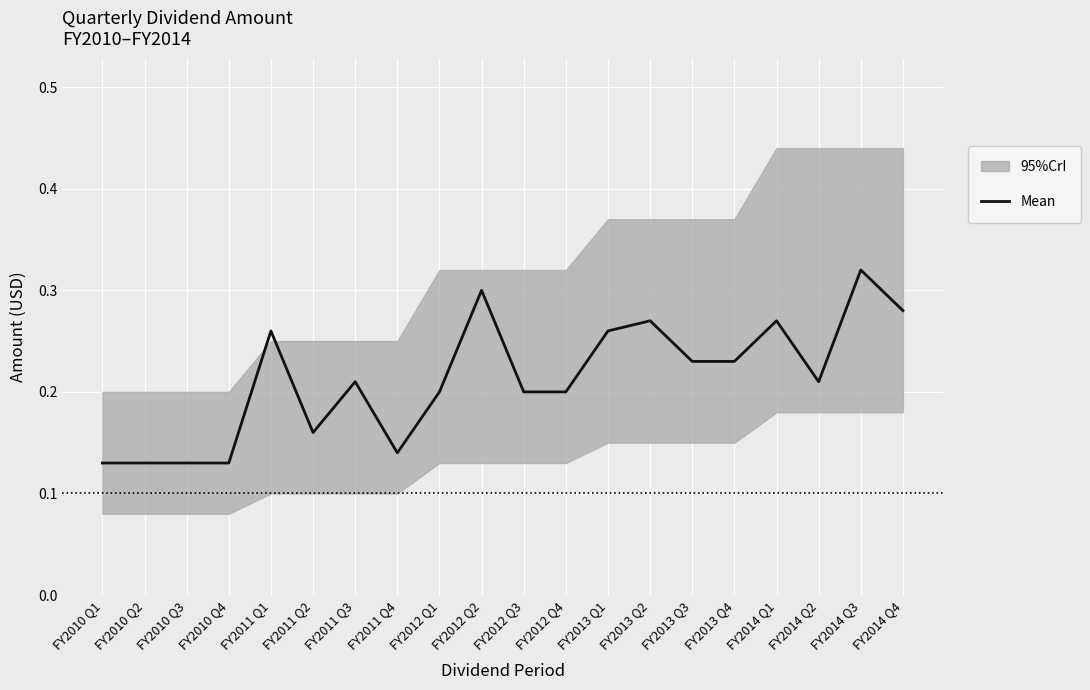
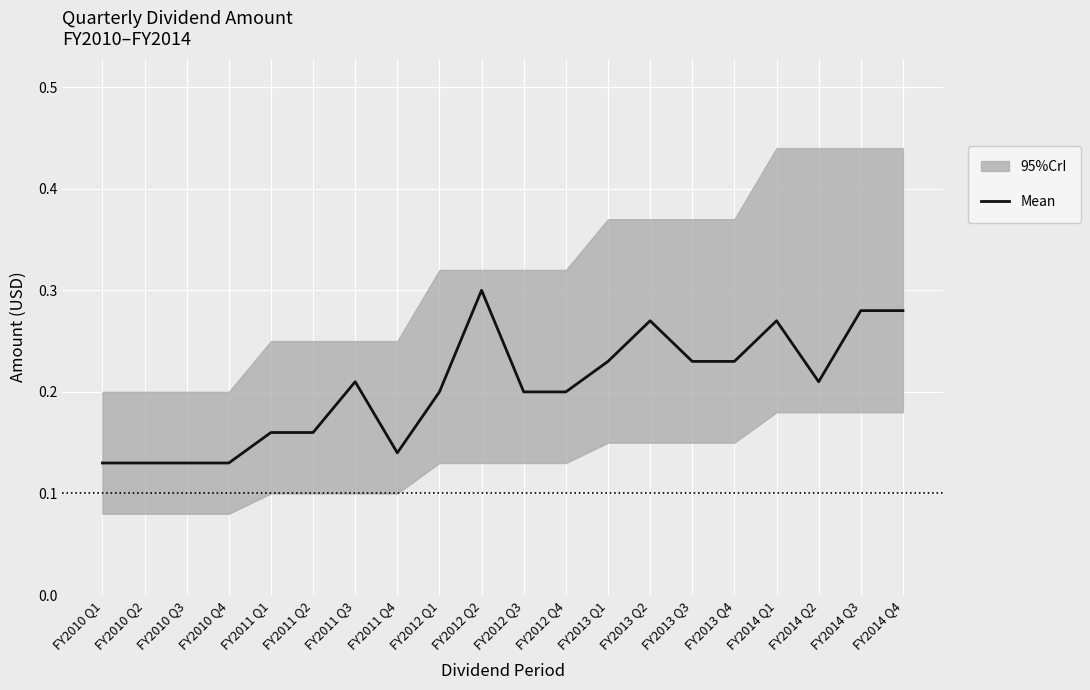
Mean, FY2011 Q1: 0.26 -> 0.16
Mean, FY2013 Q1: 0.26 -> 0.23
Mean, FY2014 Q3: 0.32 -> 0.28
